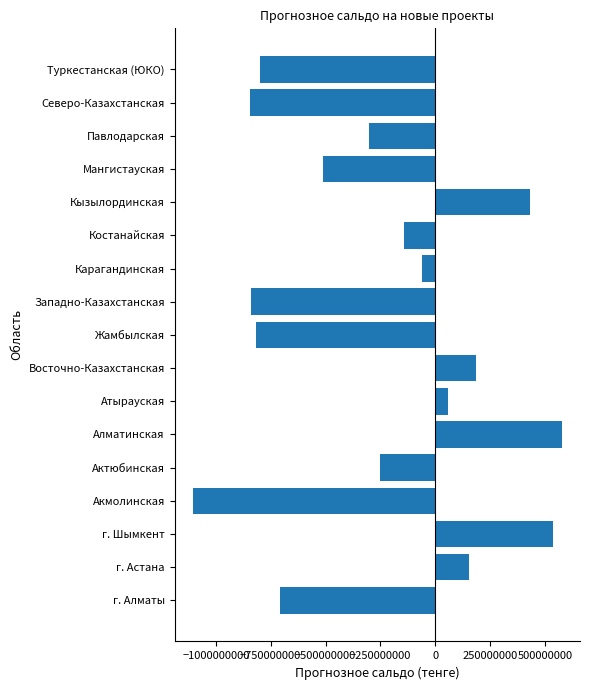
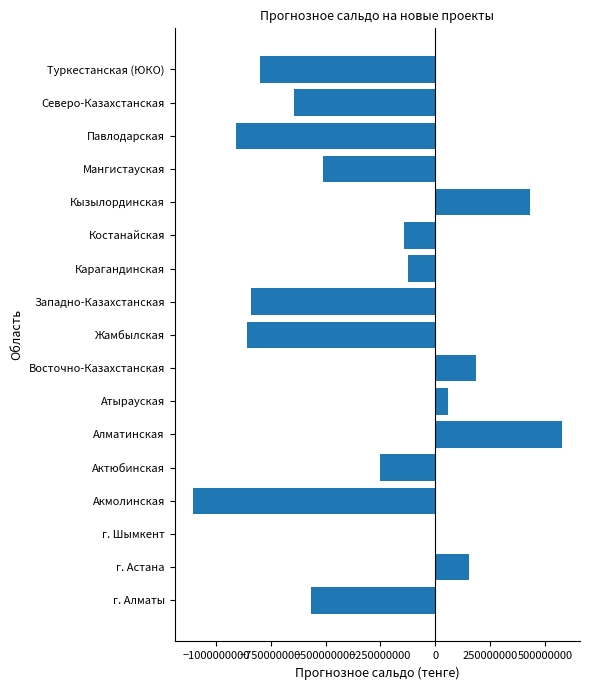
Северо-Казахстанская: -840000000 -> -640000000
Павлодарская: -300000000 -> -910000000
Карагандинская: -60000000 -> -120000000
Жамбылская: -810000000 -> -860000000
г. Шымкент: 540000000 -> 0
г. Алматы: -710000000 -> -570000000
